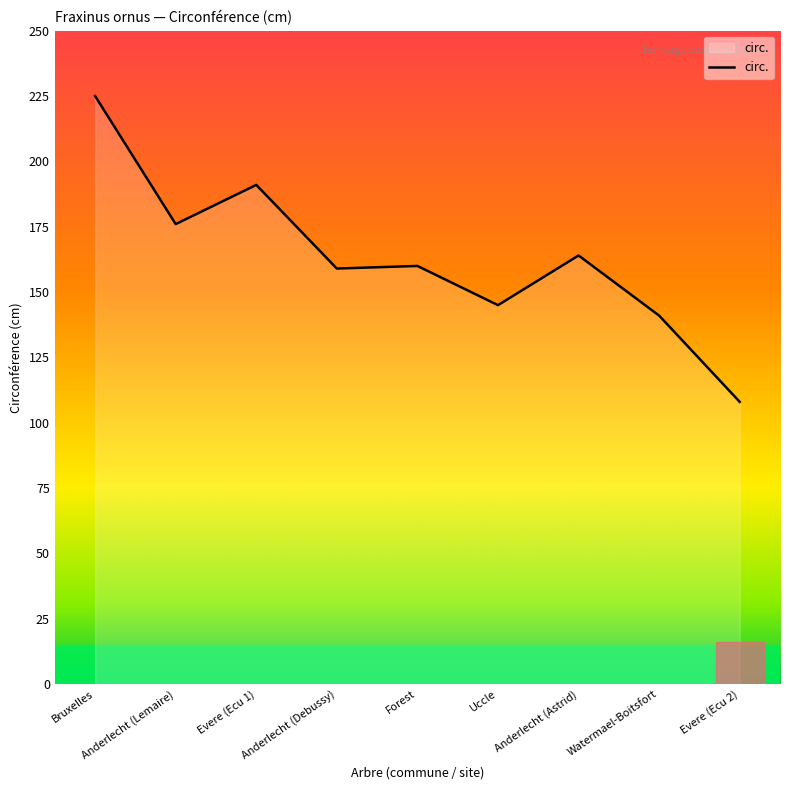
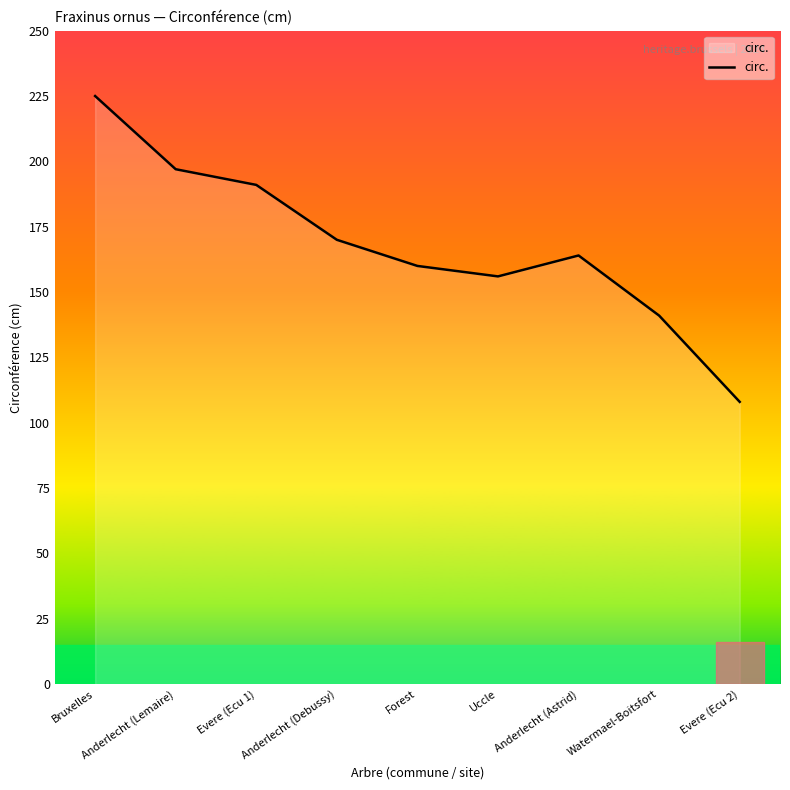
Anderlecht (Lemaire): 176 -> 197
Anderlecht (Debussy): 159 -> 170
Uccle: 145 -> 156
